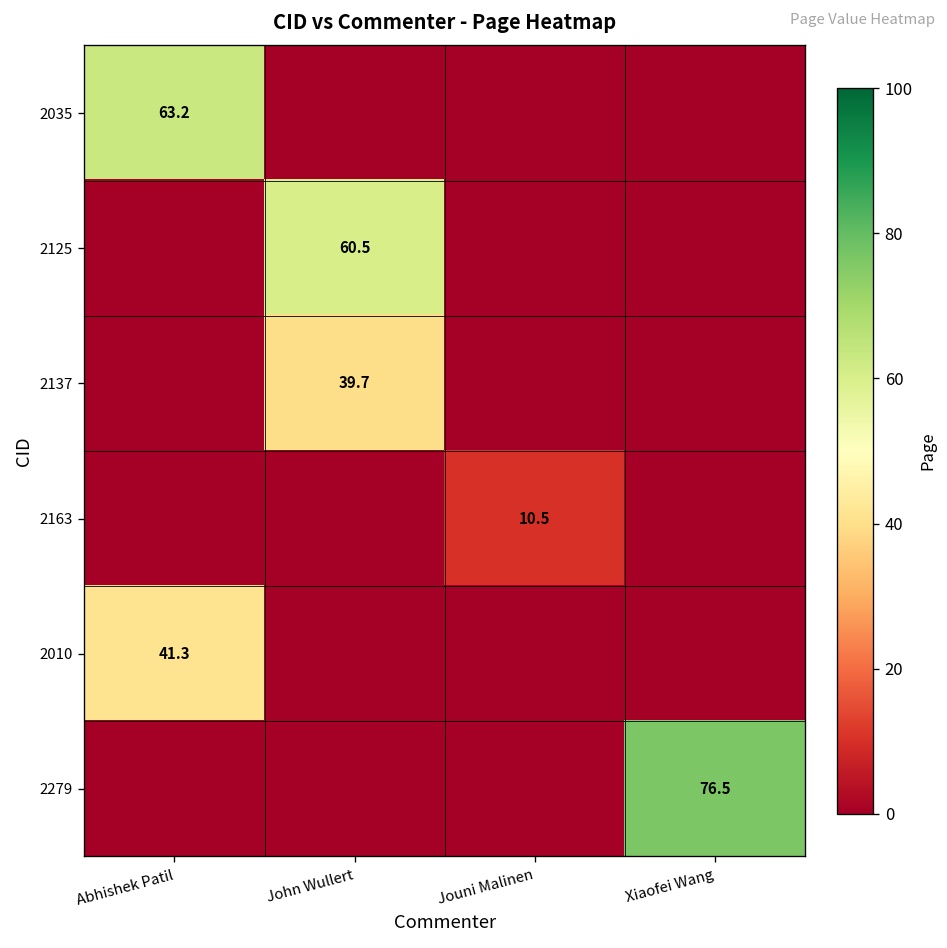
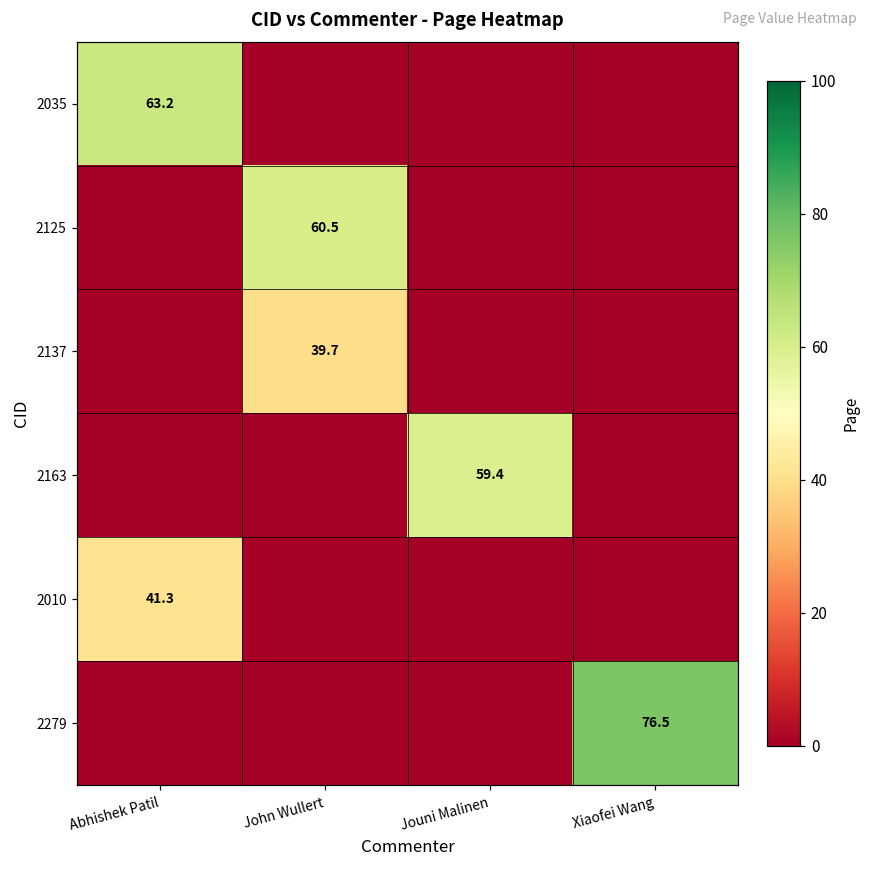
2163, Jouni Malinen: 10.5 -> 59.4
